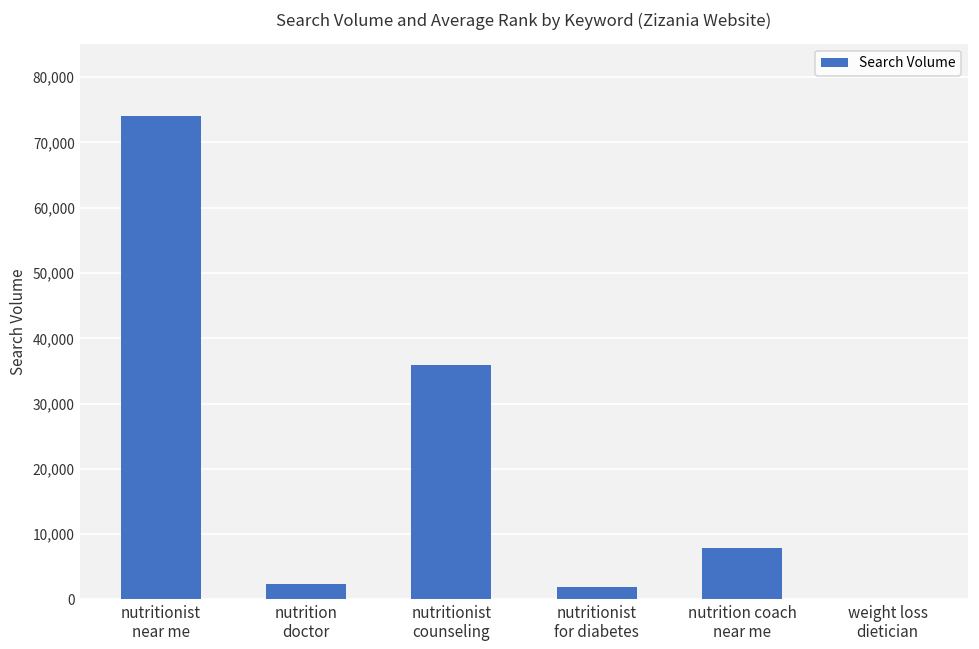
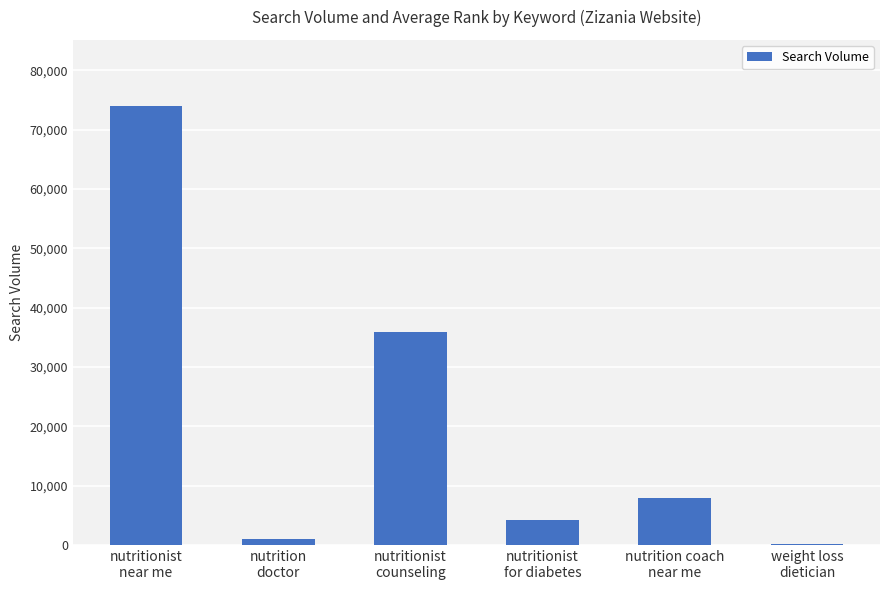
nutrition doctor: 2,000 -> 1,000
nutritionist for diabetes: 2,000 -> 4,000
